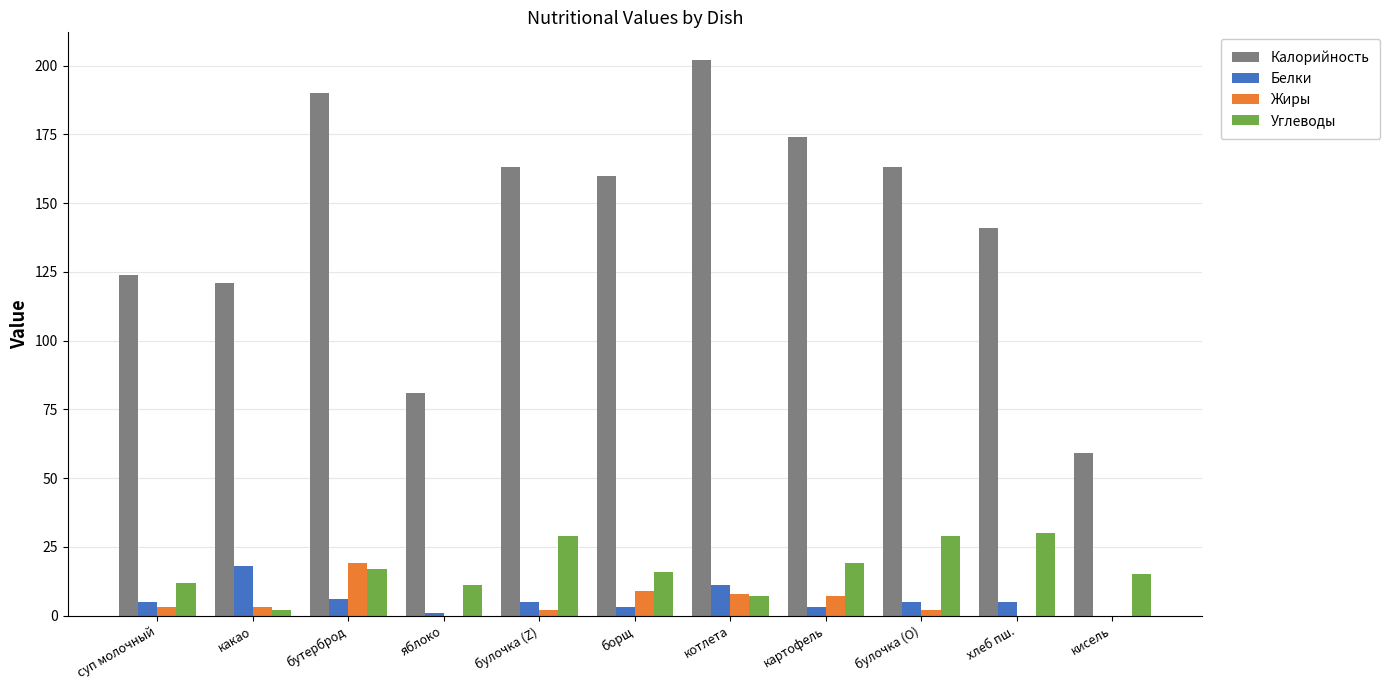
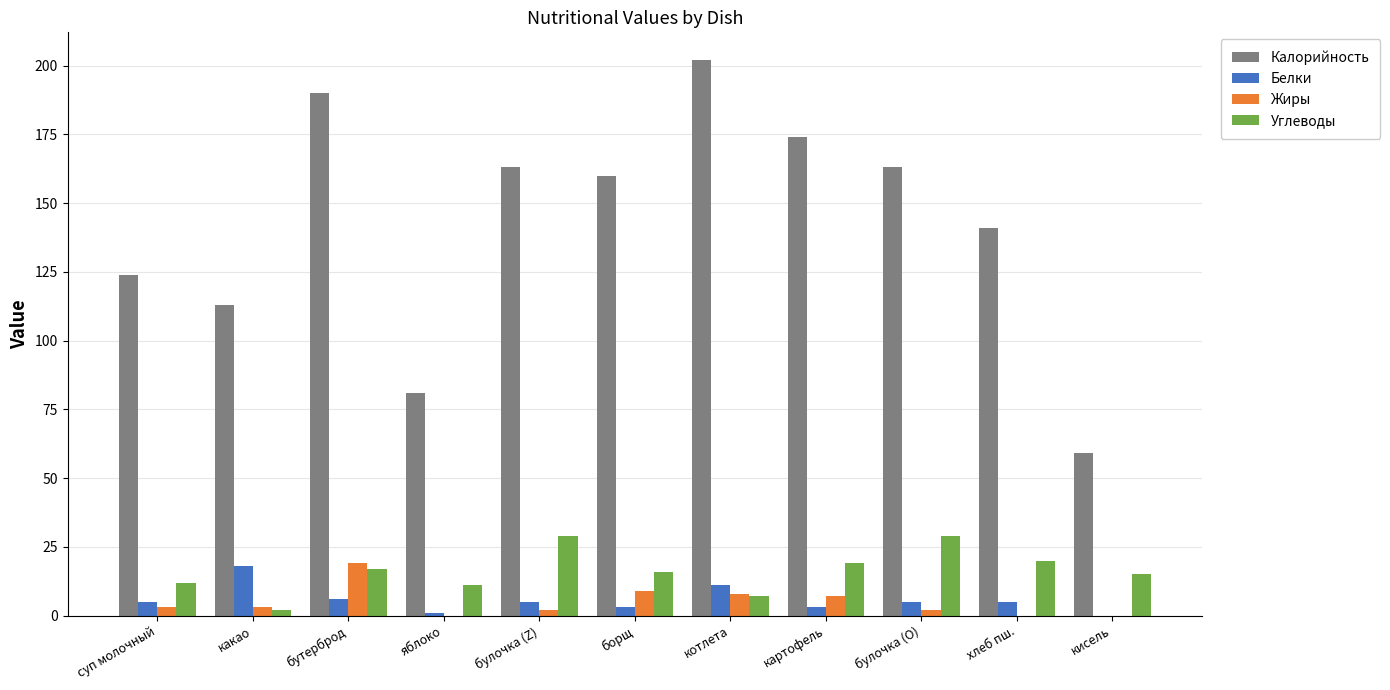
Калорийность, какао: 121 -> 113
Углеводы, хлеб пш.: 30 -> 20
